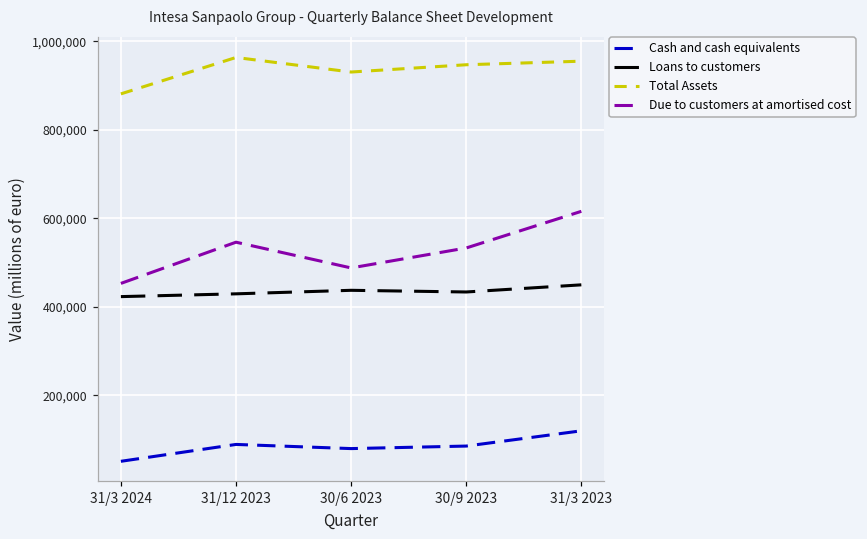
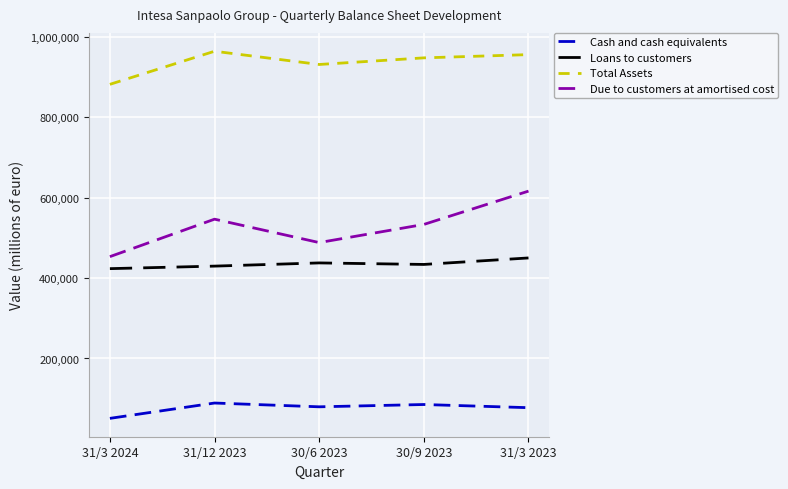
Cash and cash equivalents, 31/3 2023: 120,000 -> 80,000
